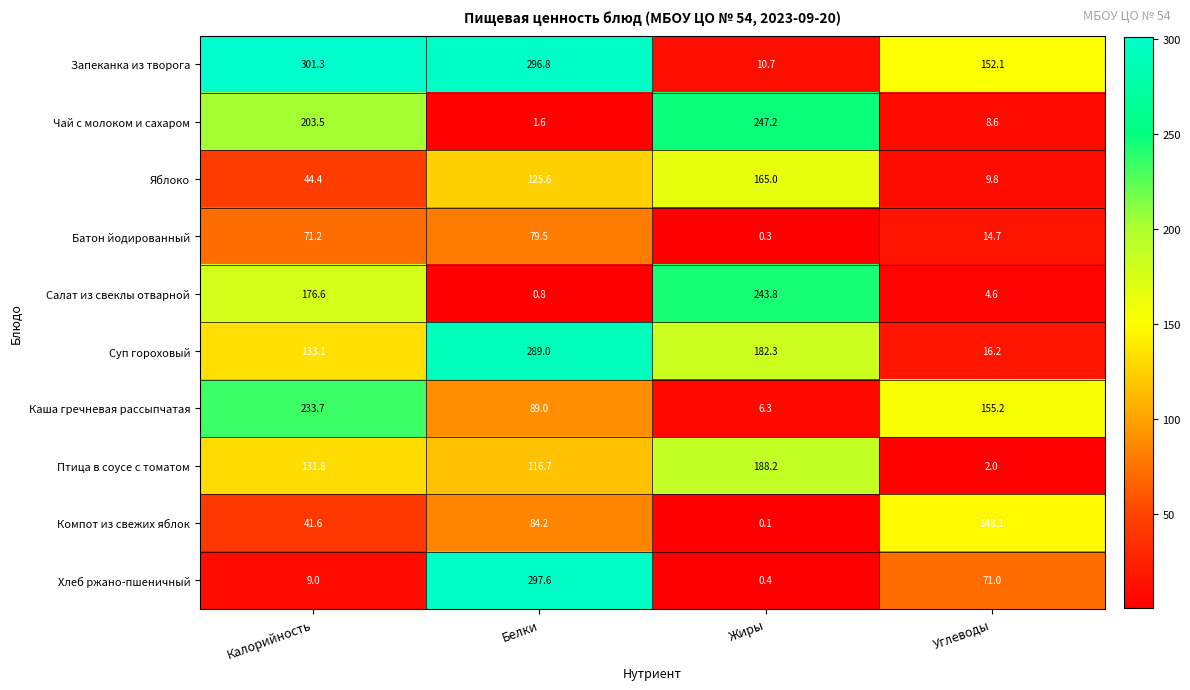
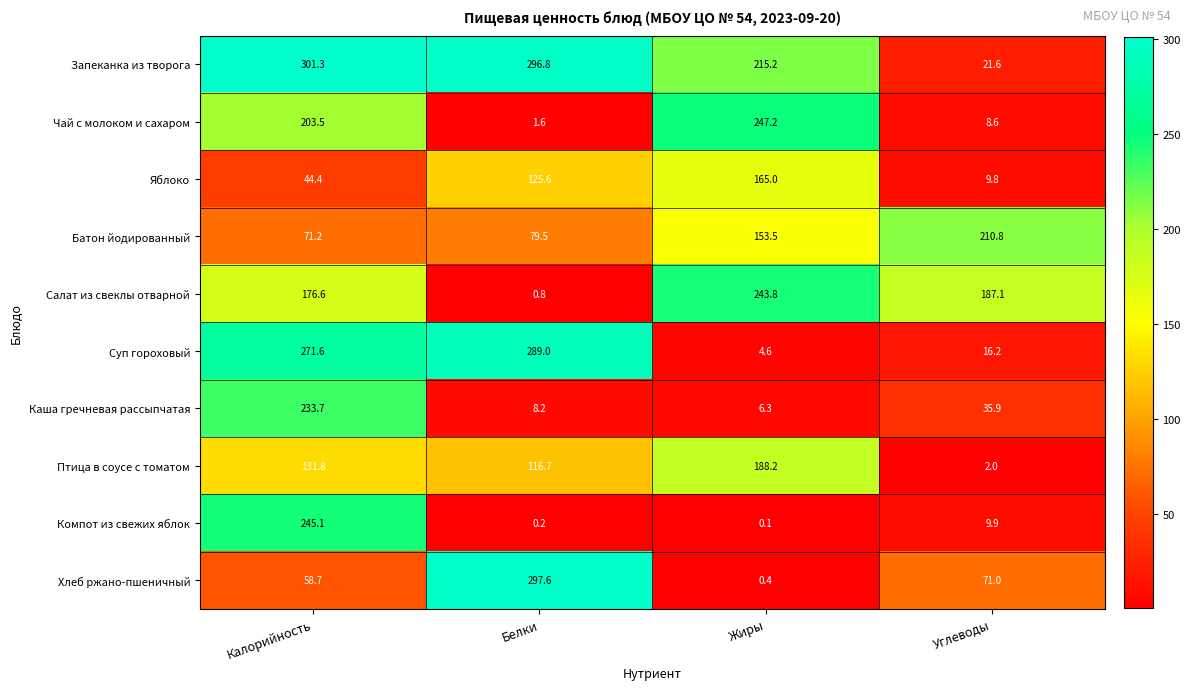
Запеканка из творога, Жиры: 10.7 -> 215.2
Запеканка из творога, Углеводы: 152.1 -> 21.6
Батон йодированный, Жиры: 0.3 -> 153.5
Батон йодированный, Углеводы: 14.7 -> 210.8
Салат из свеклы отварной, Углеводы: 4.6 -> 187.1
Суп гороховый, Калорийность: 133.1 -> 271.6
Суп гороховый, Жиры: 182.3 -> 4.6
Каша гречневая рассыпчатая, Белки: 89.0 -> 8.2
Каша гречневая рассыпчатая, Углеводы: 155.2 -> 35.9
Компот из свежих яблок, Калорийность: 41.6 -> 245.1
Компот из свежих яблок, Белки: 84.2 -> 0.2
Компот из свежих яблок, Углеводы: 148.1 -> 9.9
Хлеб ржано-пшеничный, Калорийность: 9.0 -> 58.7
